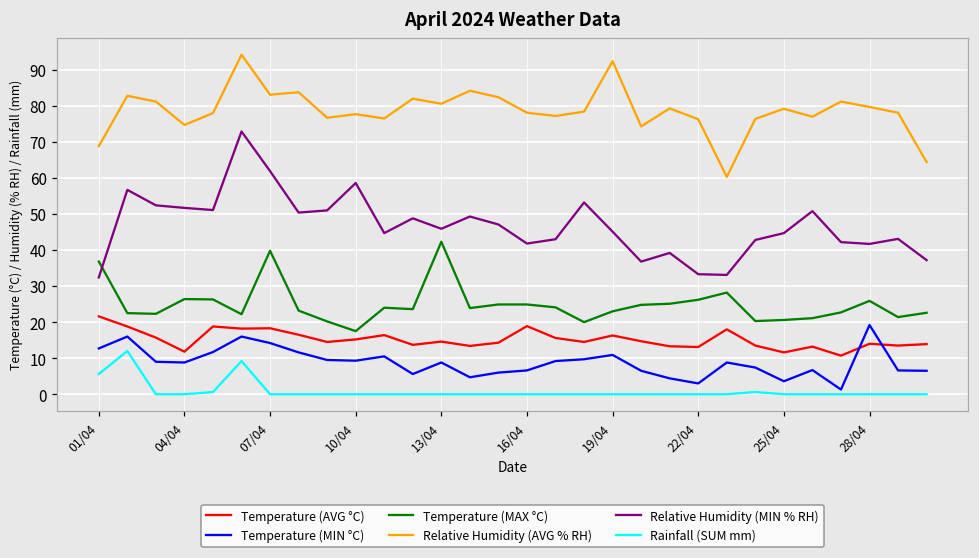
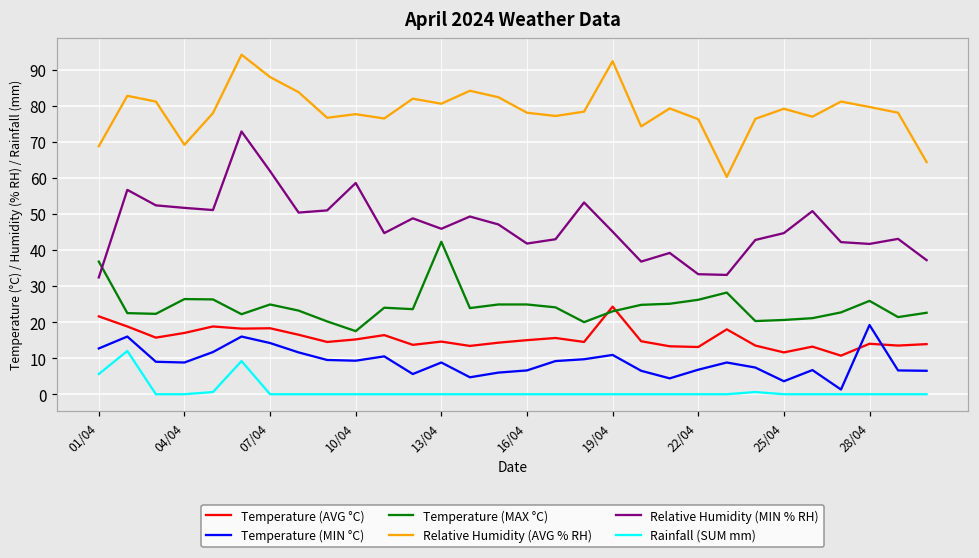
Temperature (AVG °C), 04/04: 12 -> 17
Relative Humidity (AVG % RH), 04/04: 75 -> 69
Temperature (MAX °C), 07/04: 40 -> 25
Relative Humidity (AVG % RH), 07/04: 83 -> 88
Temperature (AVG °C), 16/04: 19 -> 15
Temperature (AVG °C), 19/04: 16 -> 24
Temperature (MIN °C), 22/04: 3 -> 7
